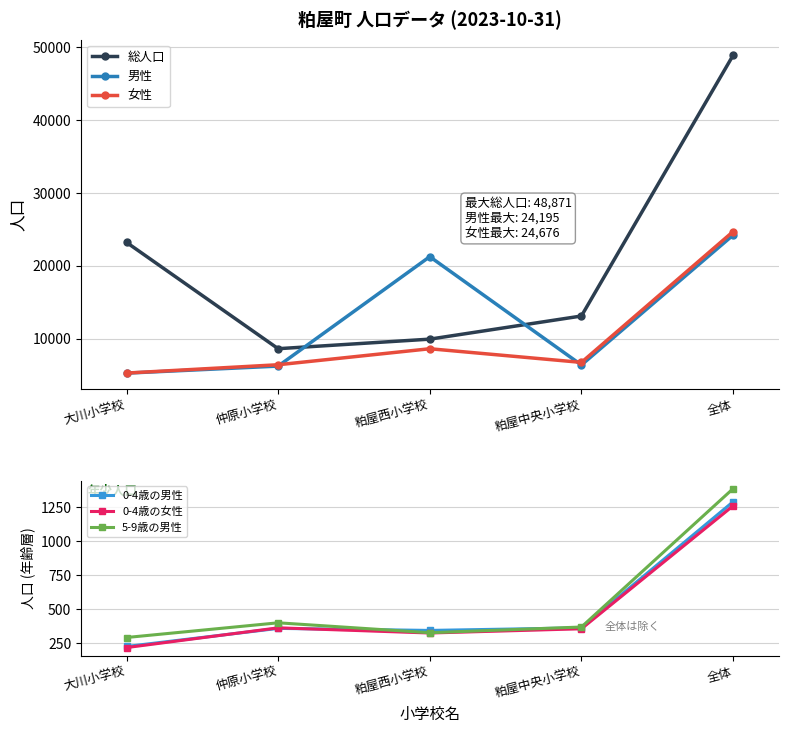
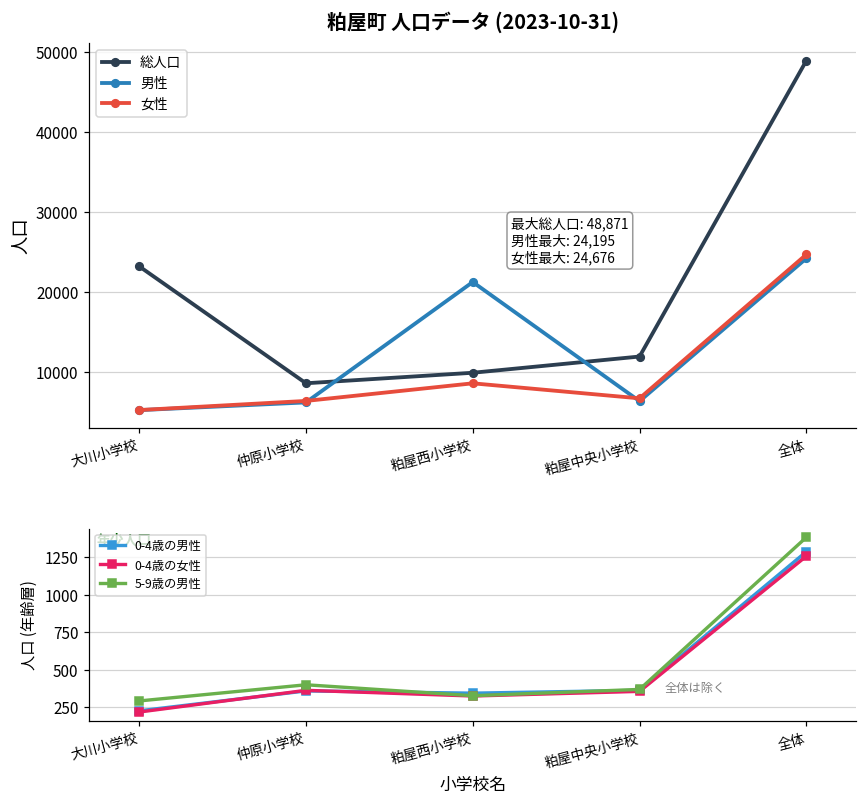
粕屋町 人口データ (2023-10-31), 総人口, 粕屋中央小学校: 13000 -> 12000
